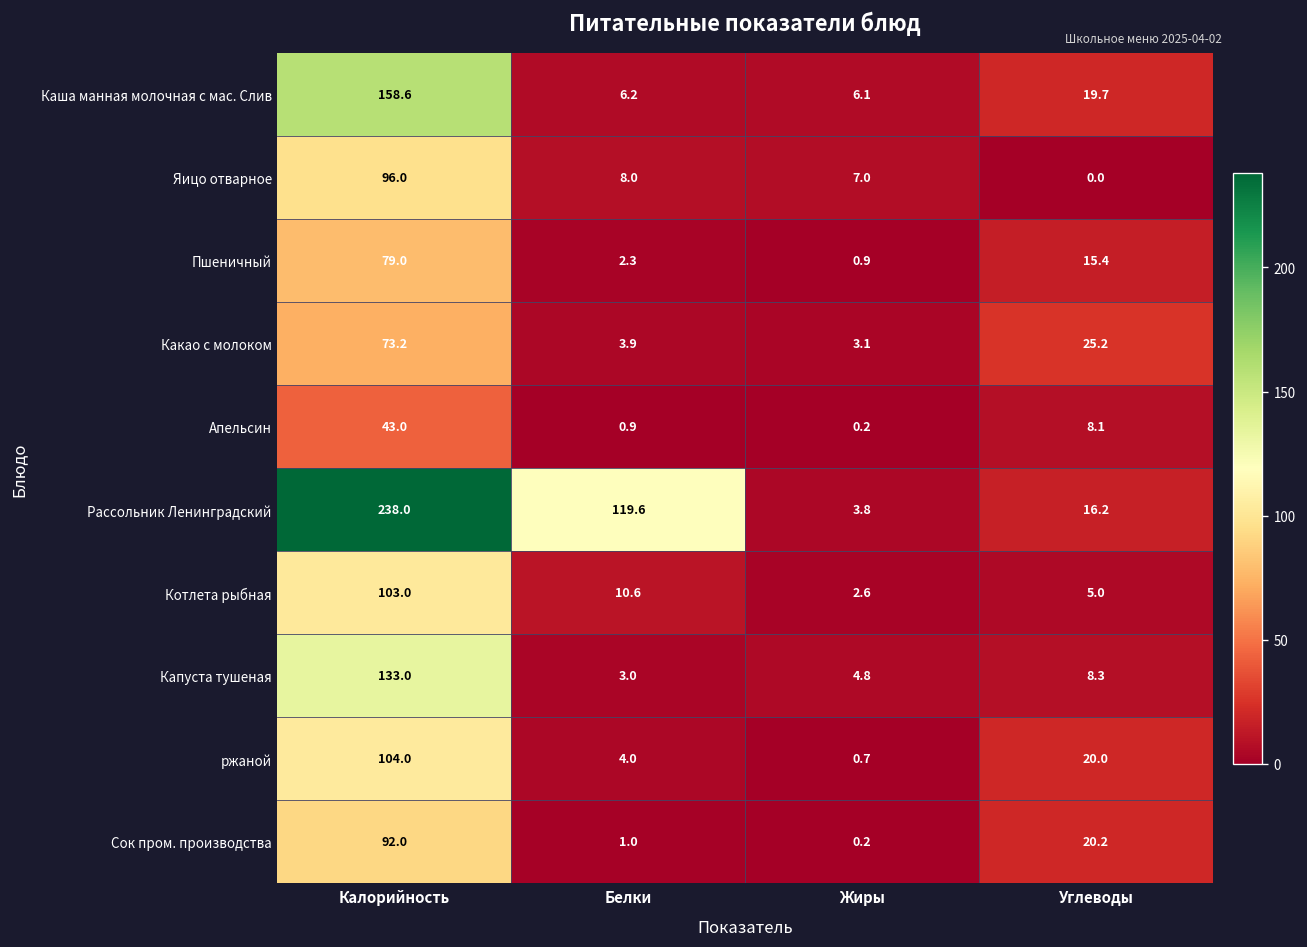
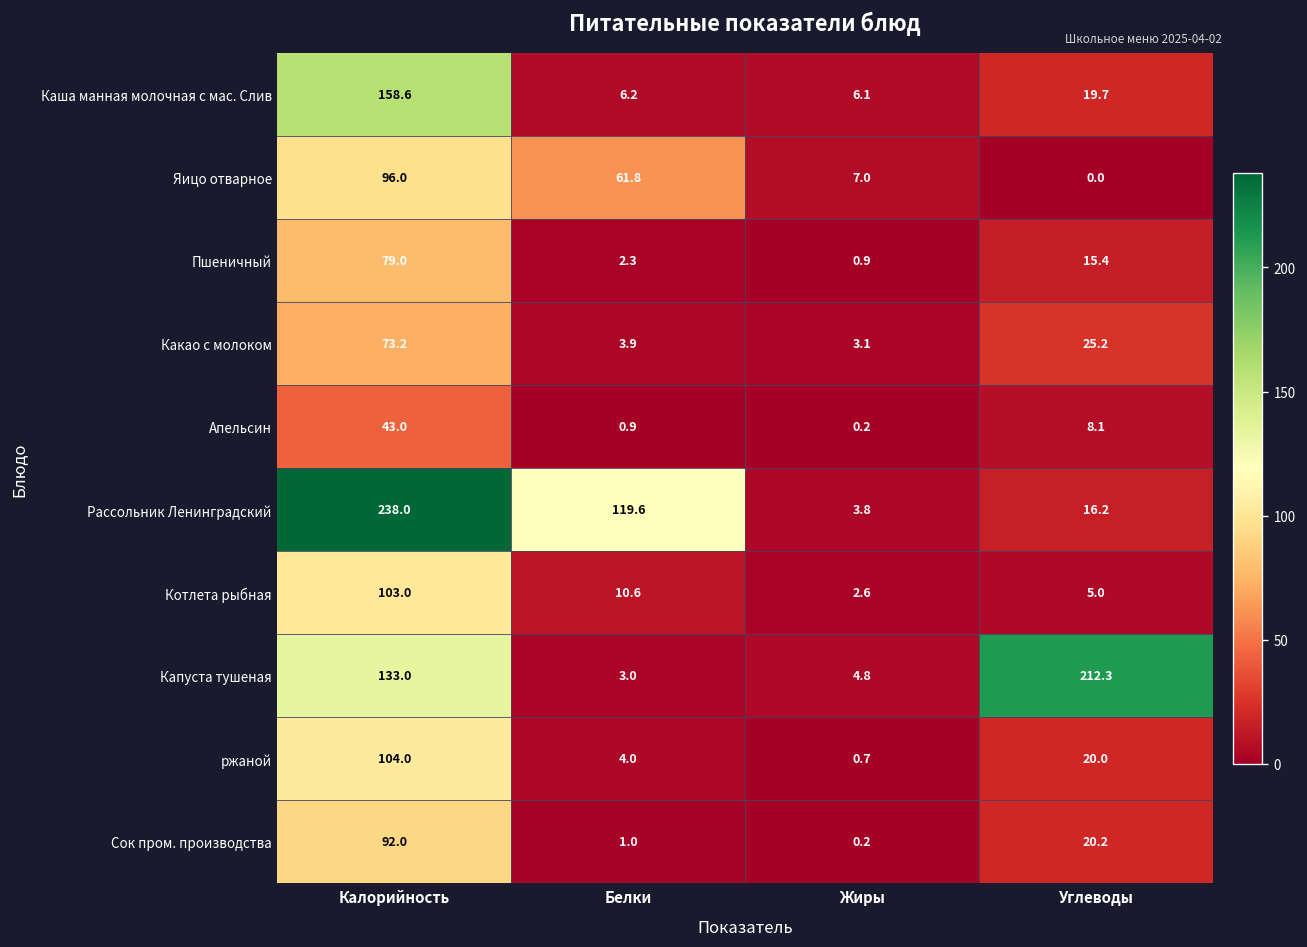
Яицо отварное, Белки: 8.0 -> 61.8
Капуста тушеная, Углеводы: 8.3 -> 212.3
